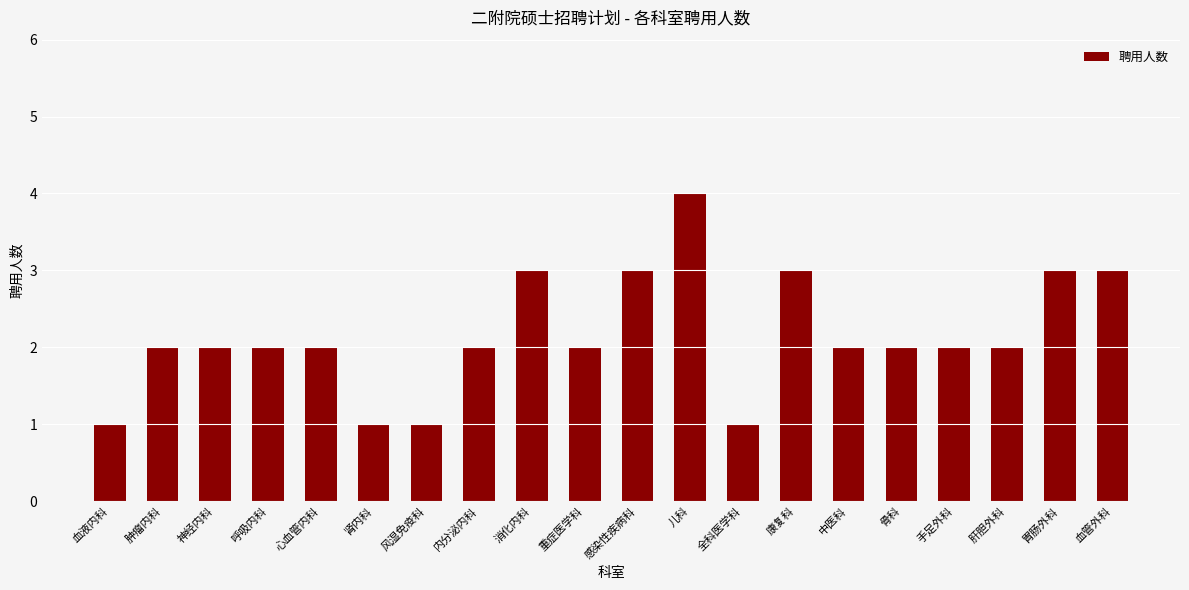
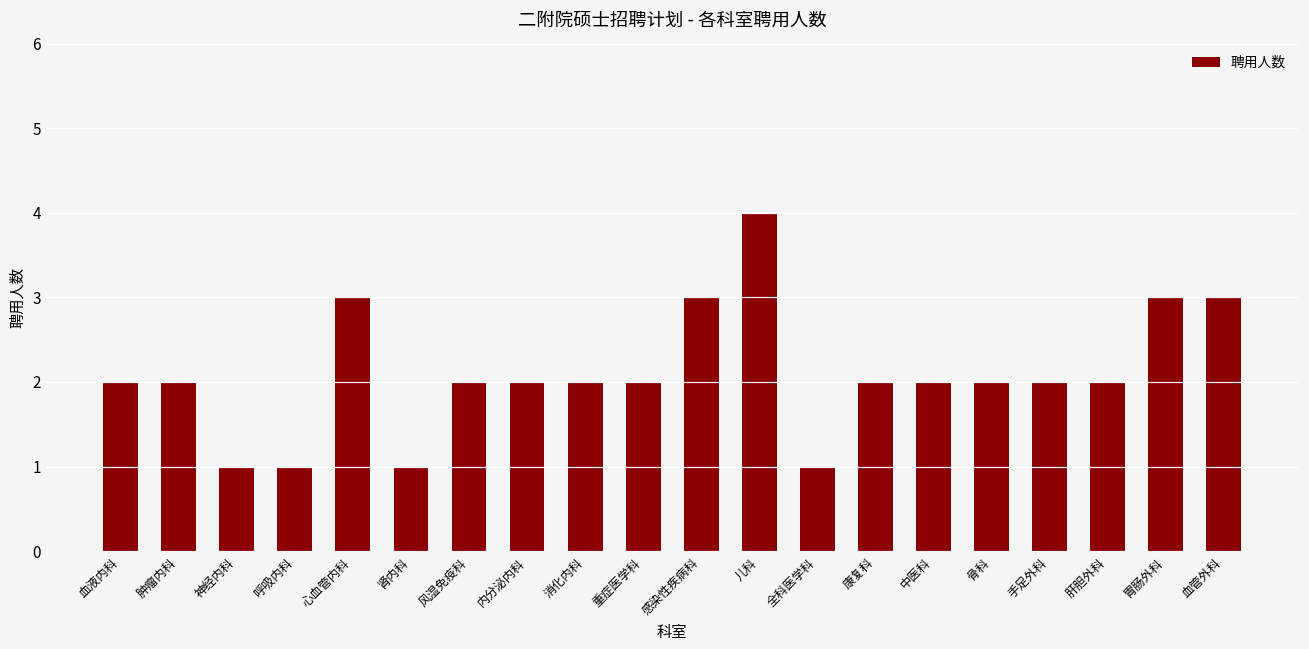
血液内科: 1 -> 2
神经内科: 2 -> 1
呼吸内科: 2 -> 1
心血管内科: 2 -> 3
风湿免疫科: 1 -> 2
消化内科: 3 -> 2
康复科: 3 -> 2
